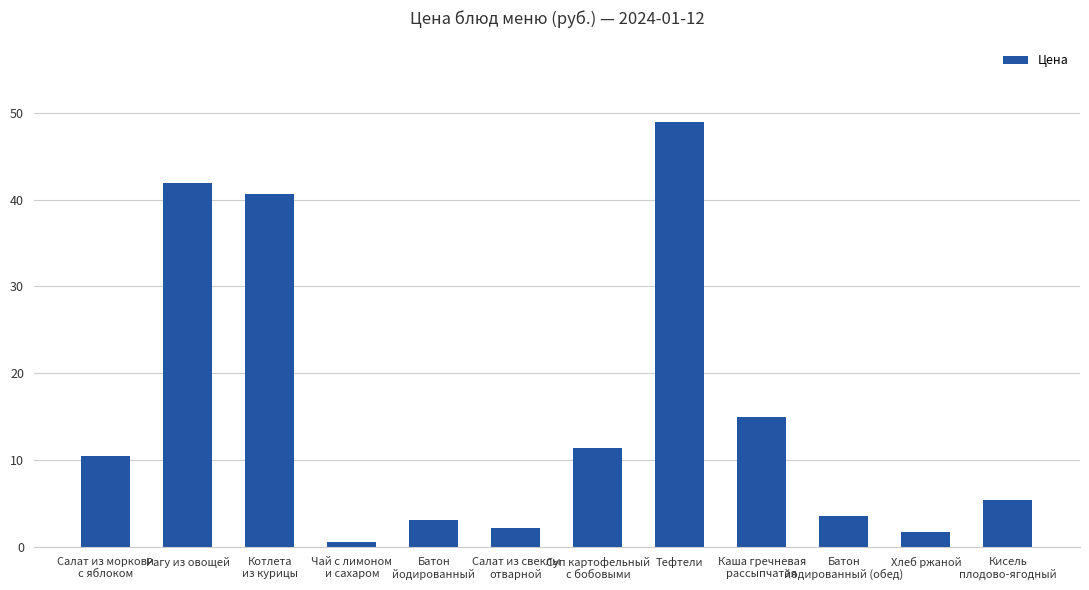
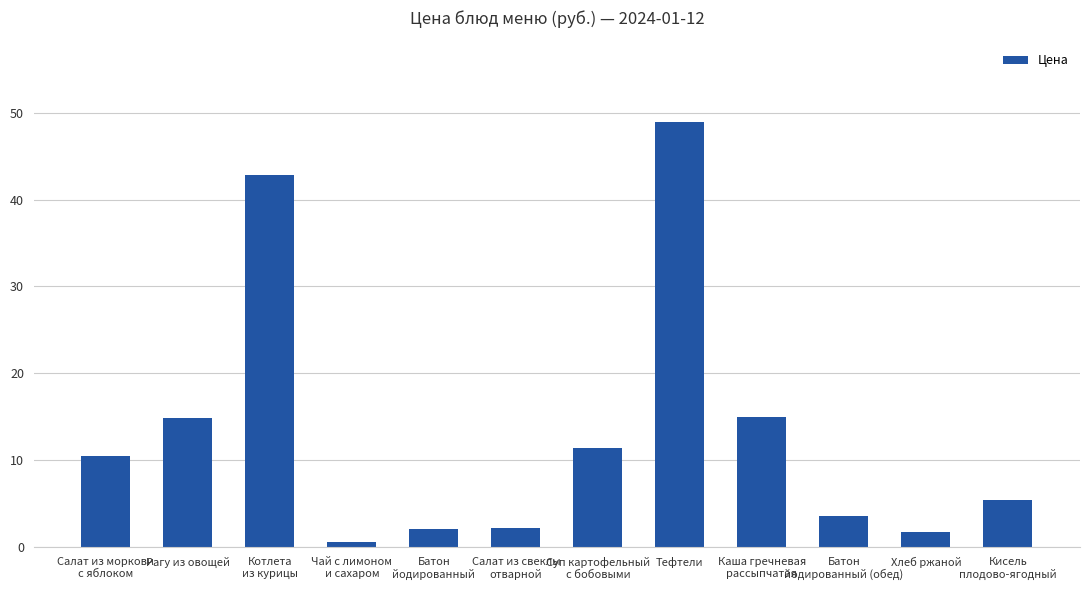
Рагу из овощей: 42 -> 15
Котлета из курицы: 41 -> 43
Батон йодированный: 3 -> 2
